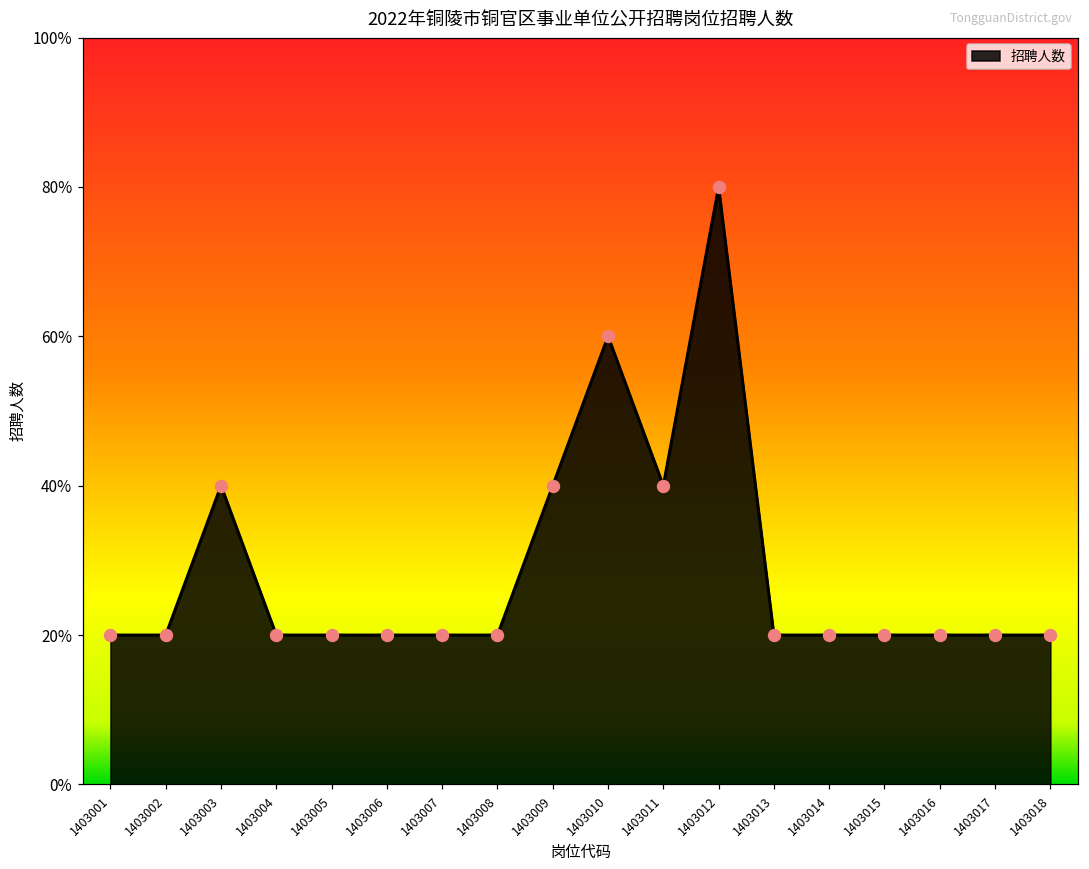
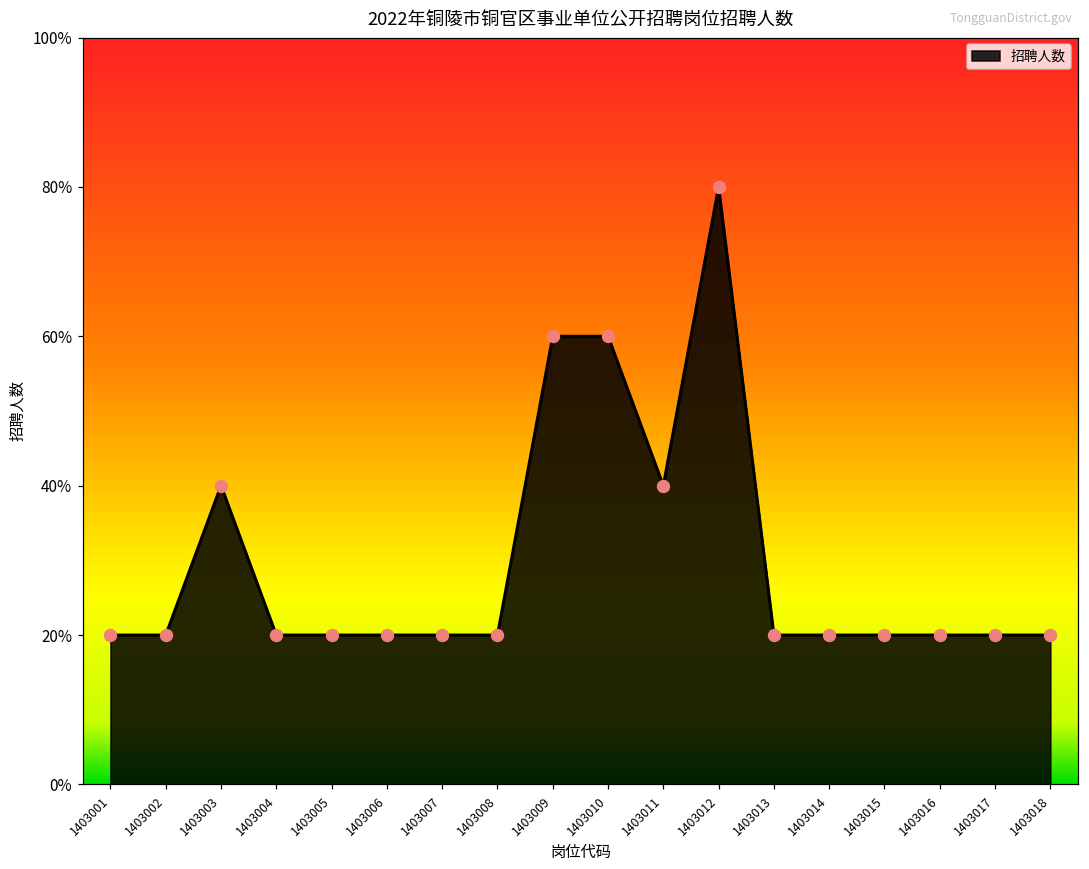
1403009: 40% -> 60%
